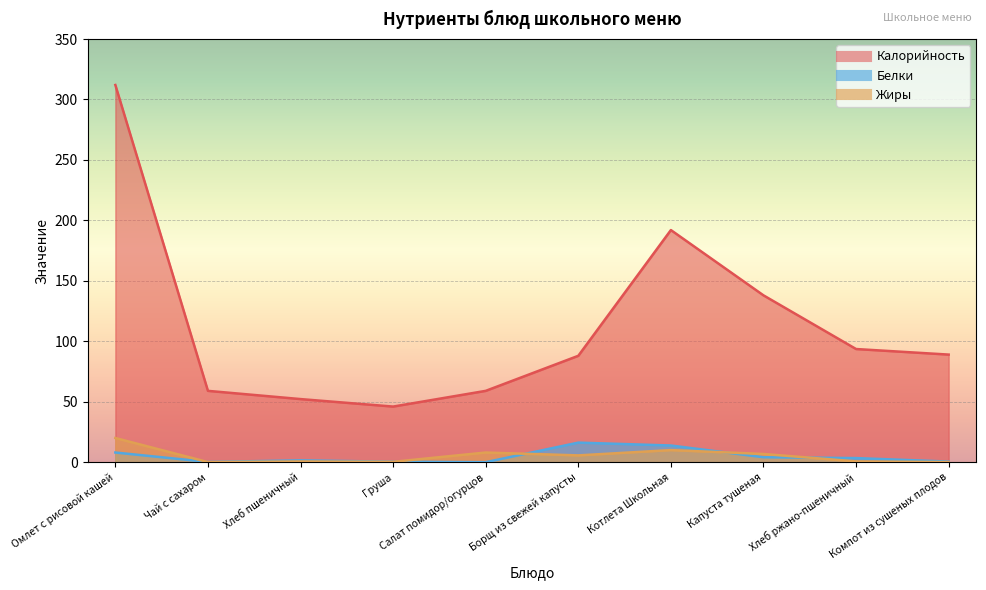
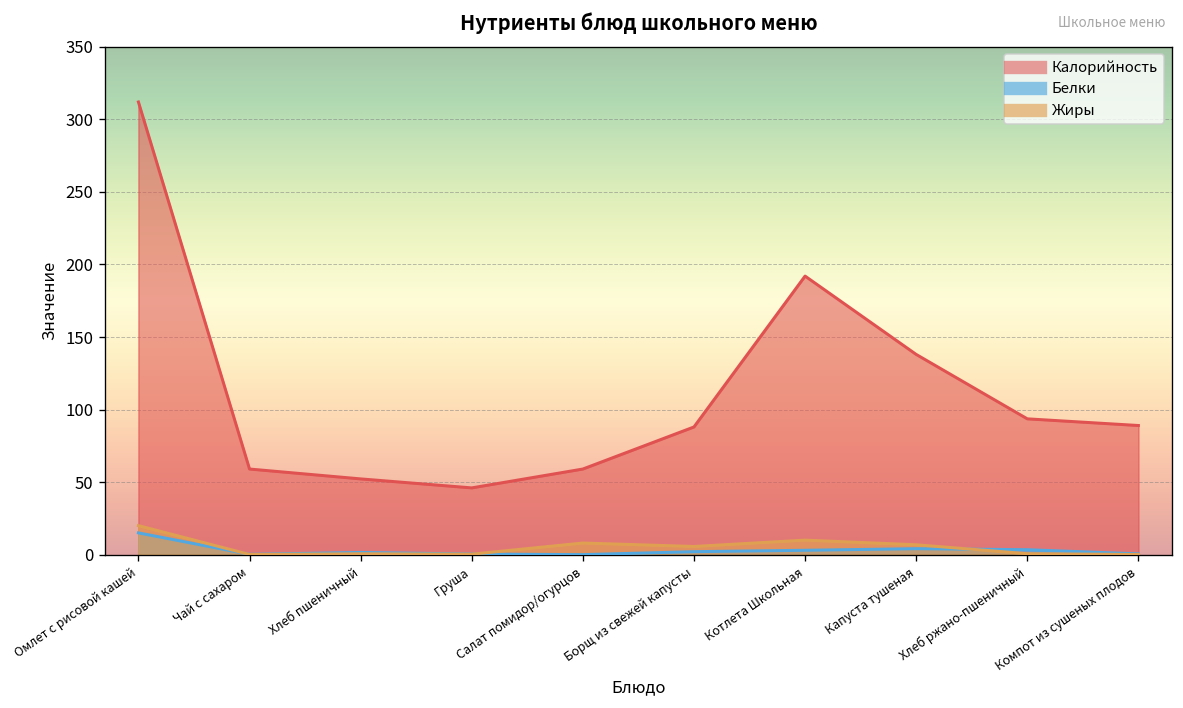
Белки, Омлет с рисовой кашей: 8 -> 15
Белки, Борщ из свежей капусты: 16 -> 2
Белки, Котлета Школьная: 14 -> 3
